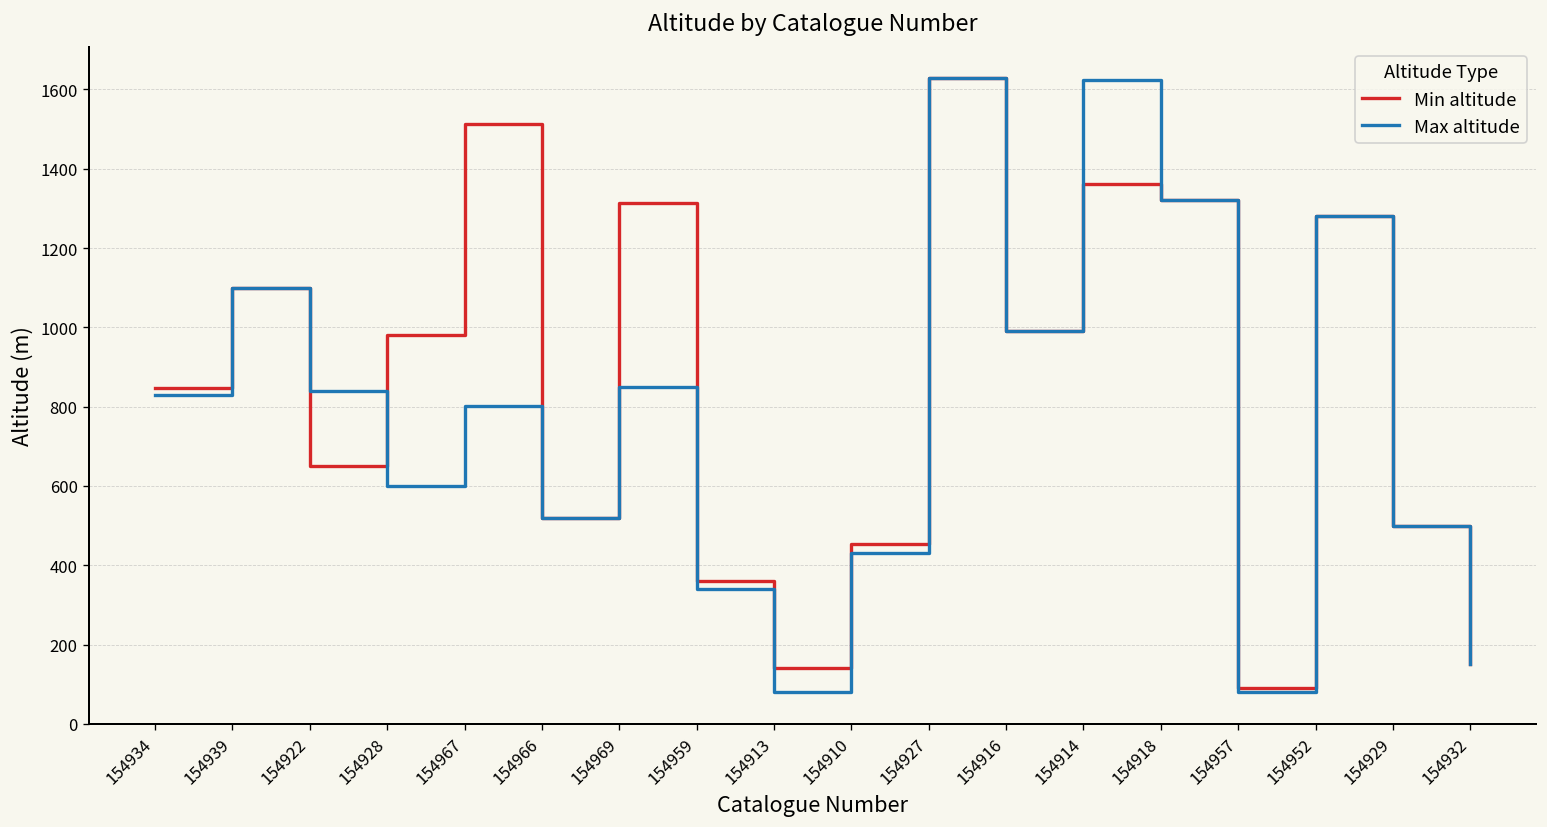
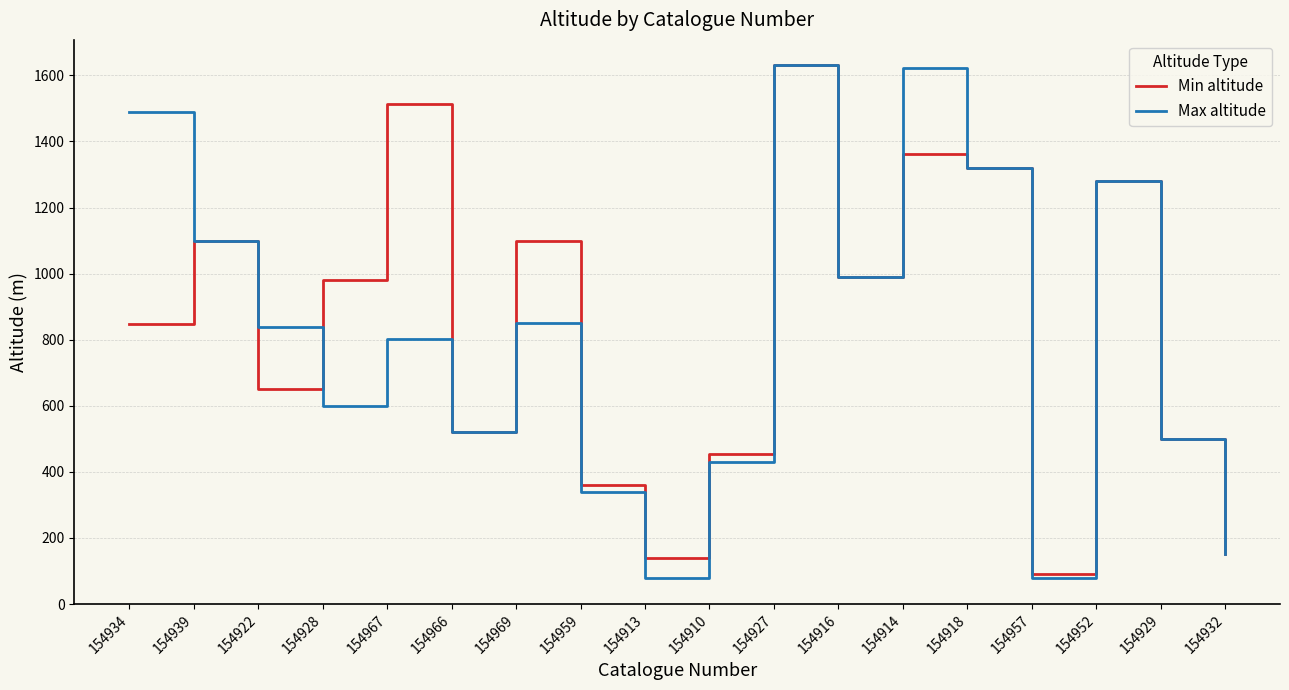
Max altitude, 154934: 830 -> 1490
Min altitude, 154969: 1310 -> 1100
